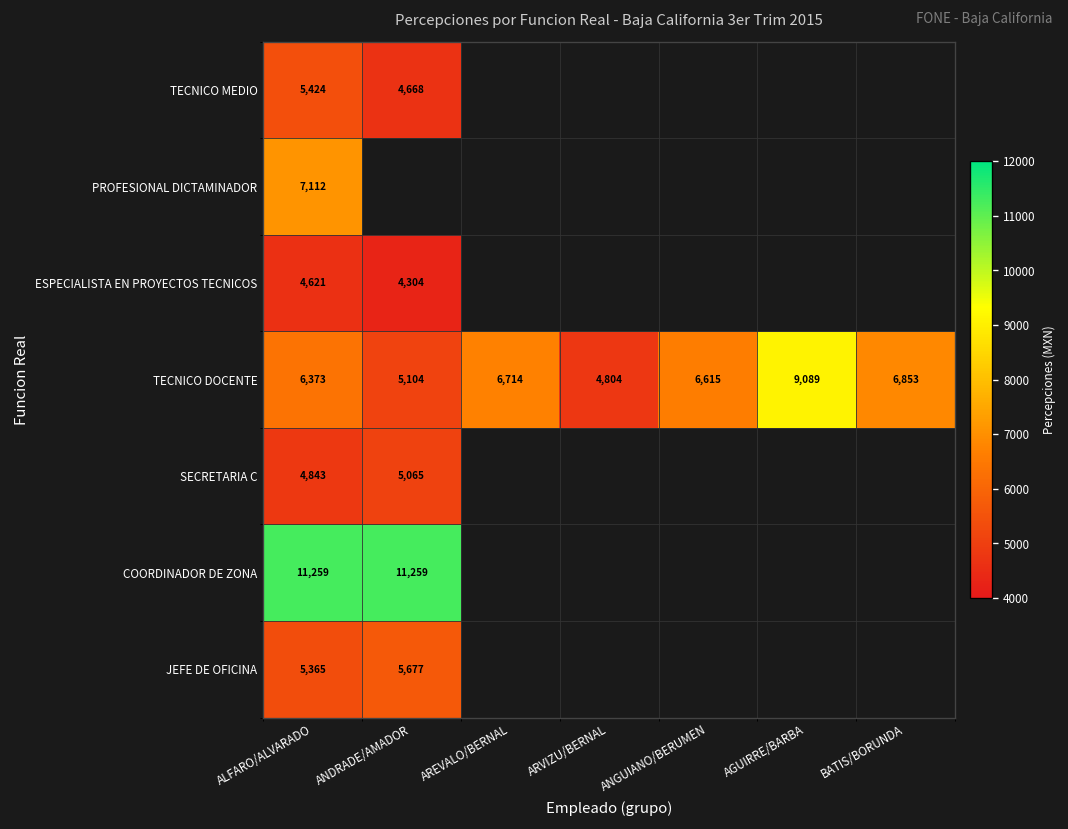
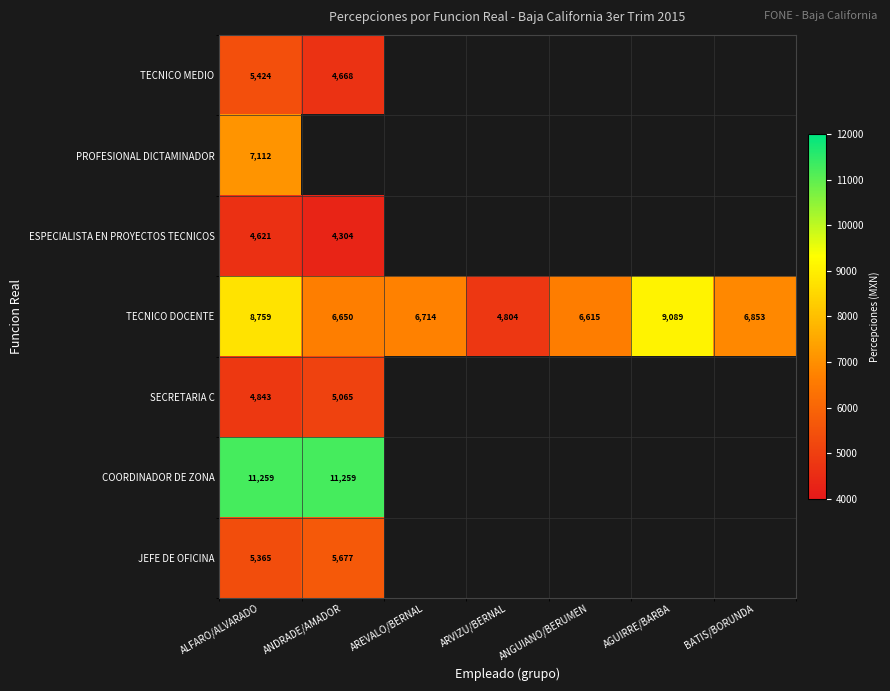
TECNICO DOCENTE, ALFARO/ALVARADO: 6,373 -> 8,759
TECNICO DOCENTE, ANDRADE/AMADOR: 5,104 -> 6,650
